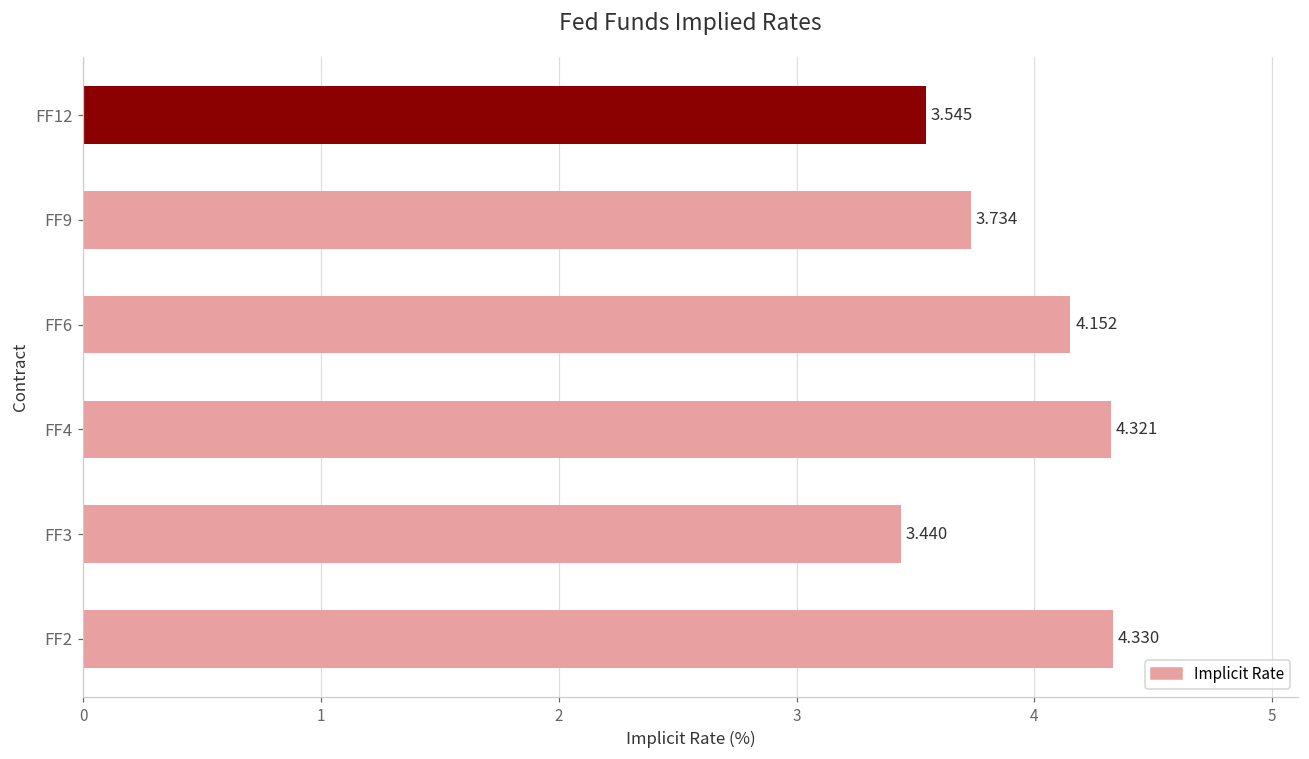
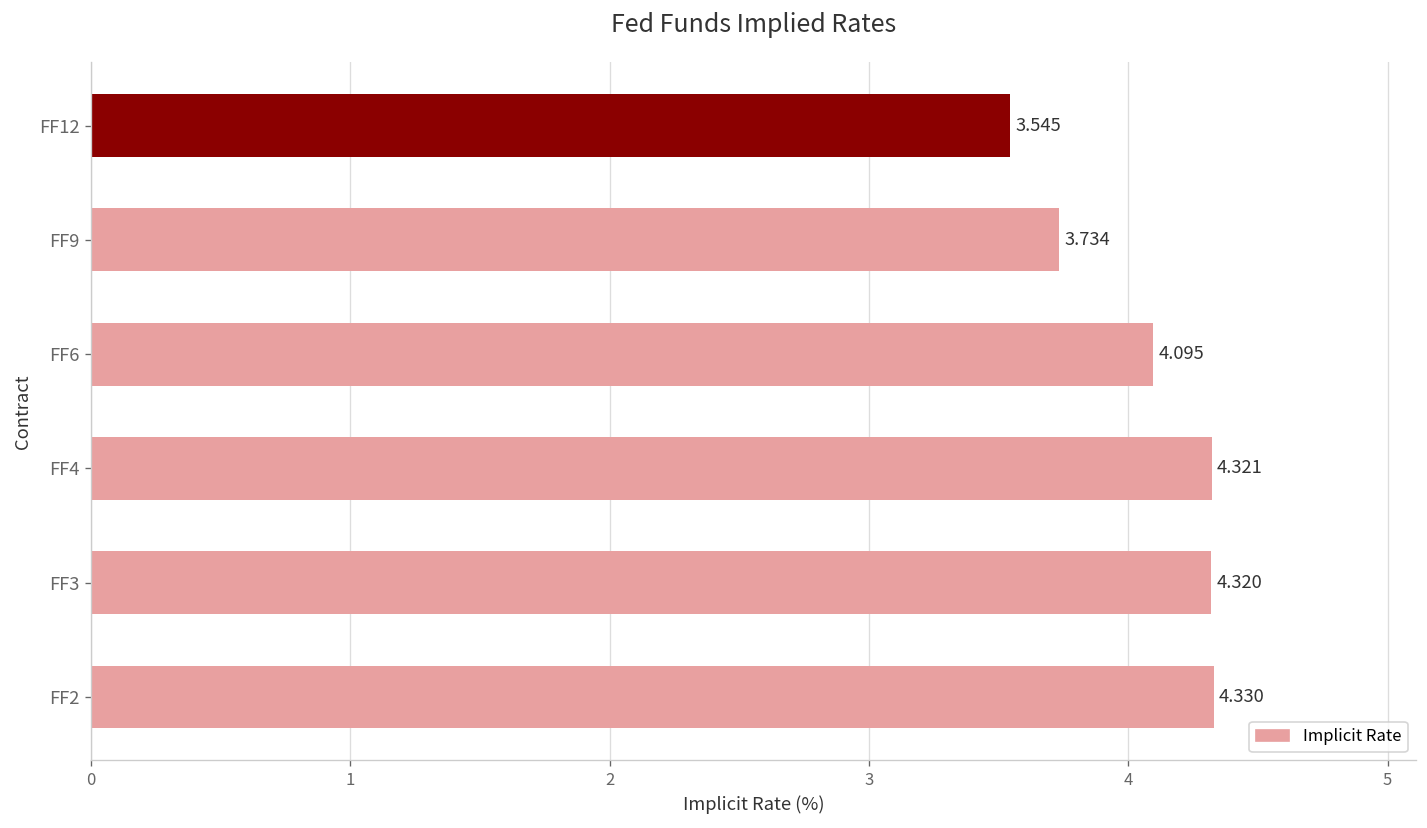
FF6: 4.152 -> 4.095
FF3: 3.440 -> 4.320
